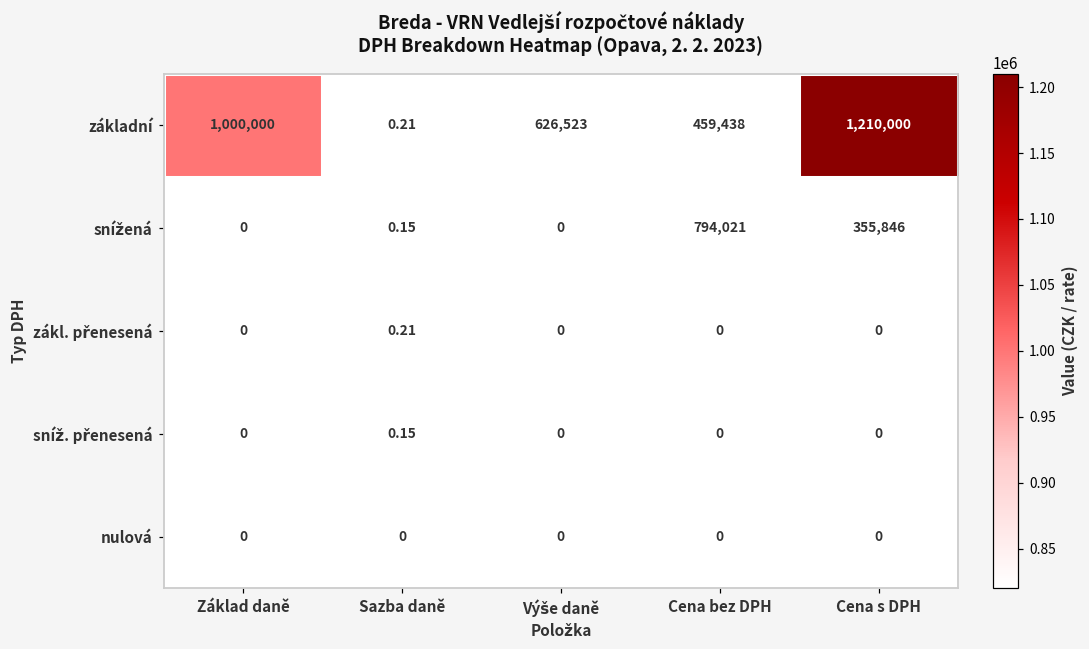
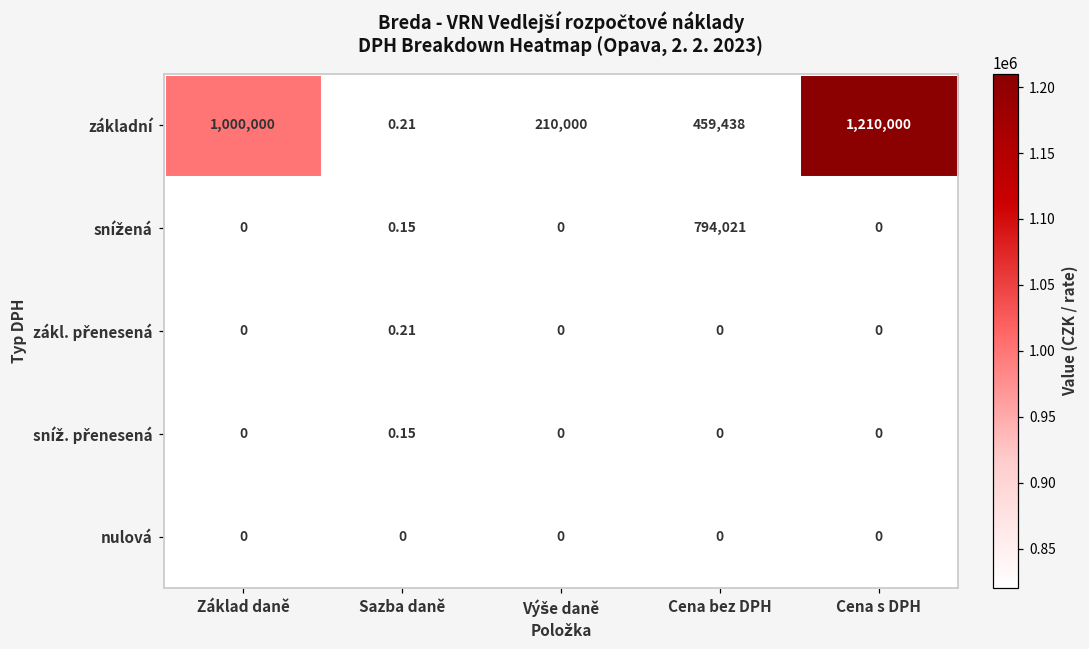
základní, Výše daně: 626,523 -> 210,000
snížená, Cena s DPH: 355,846 -> 0
